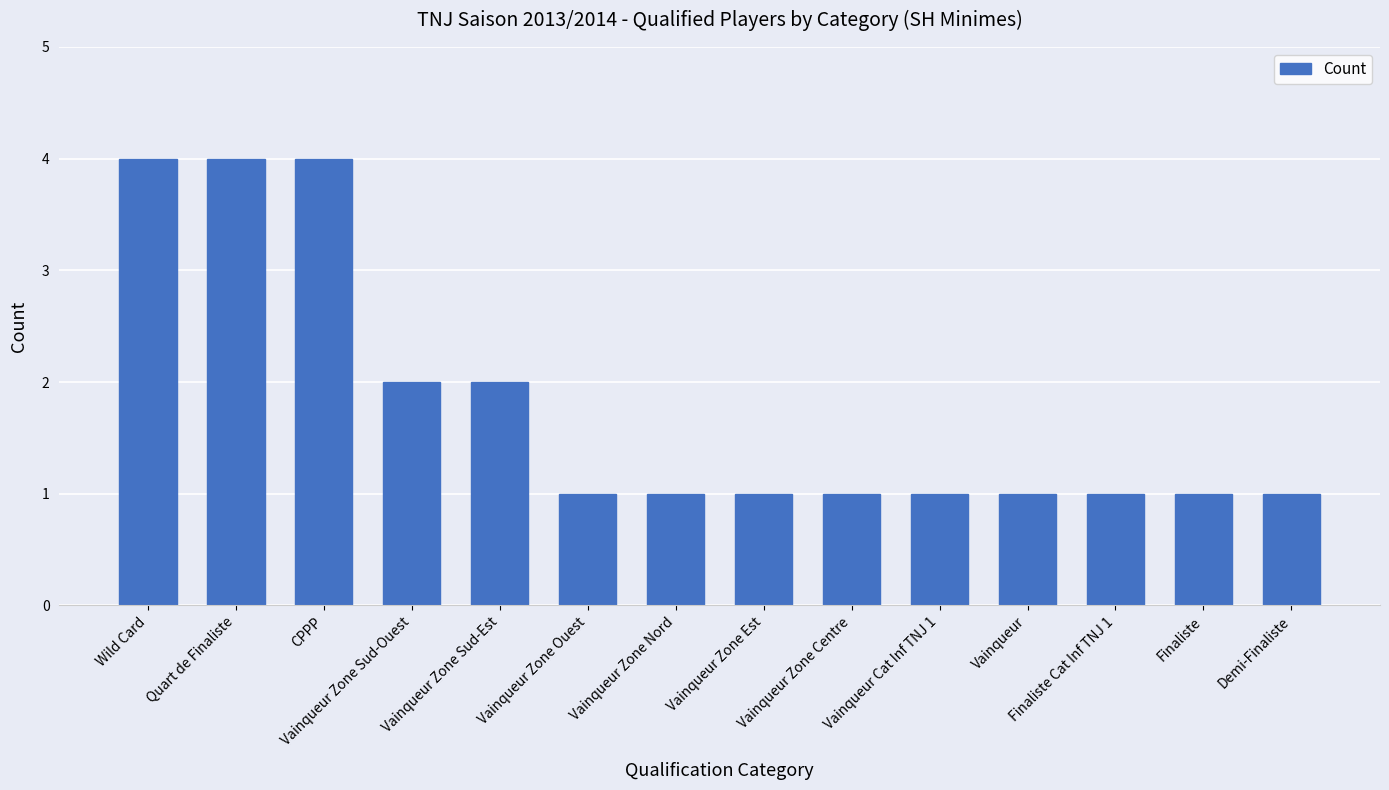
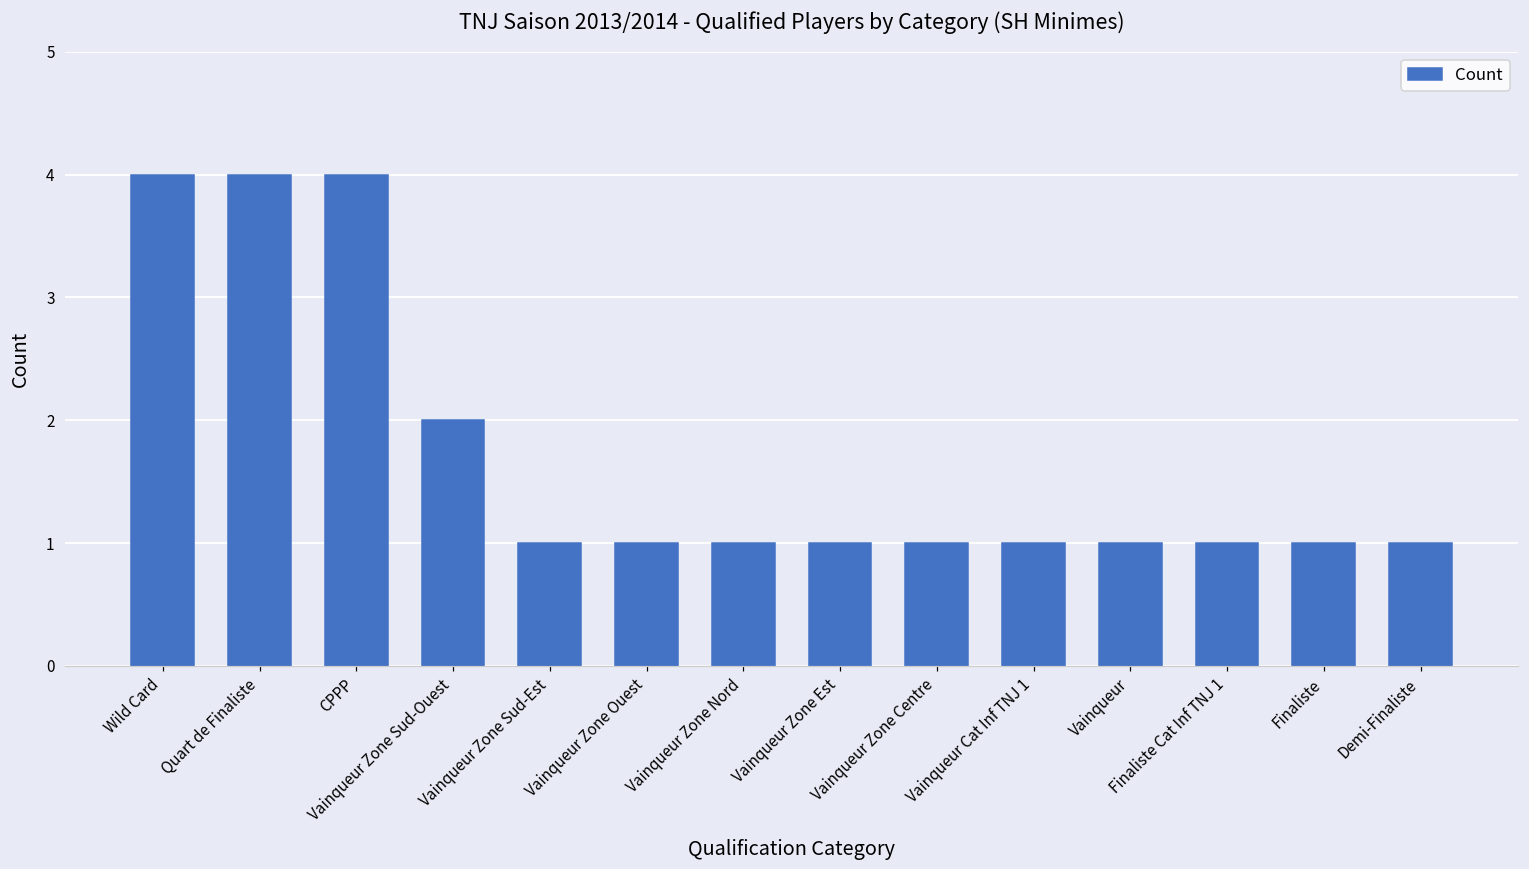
Vainqueur Zone Sud-Est: 2 -> 1
